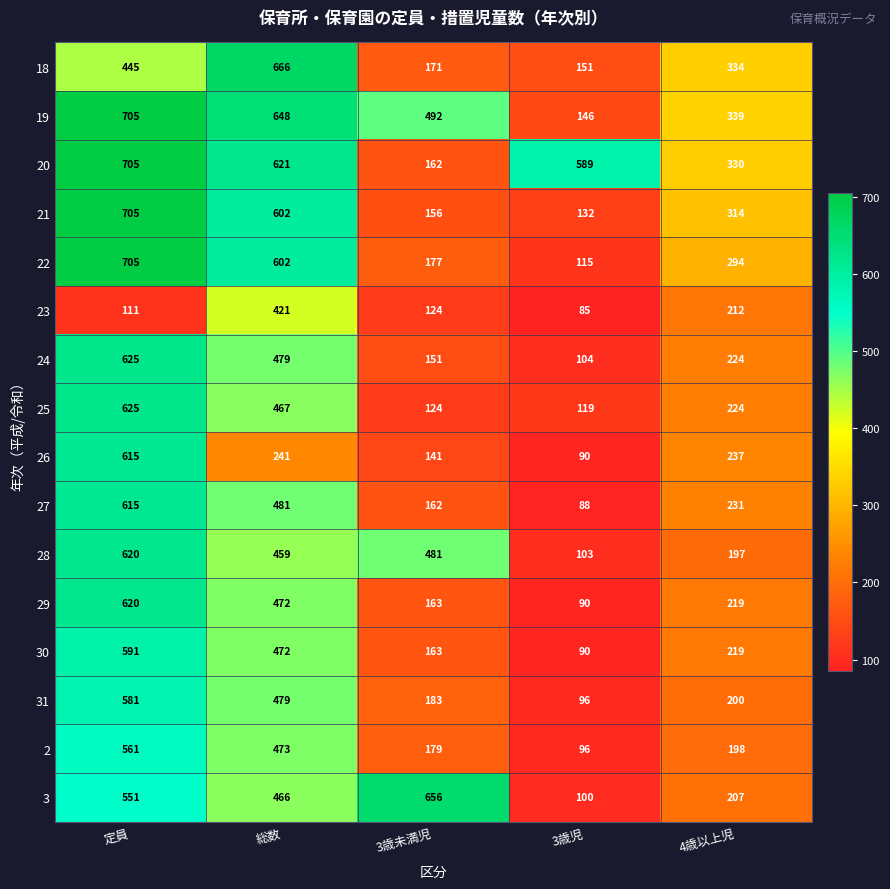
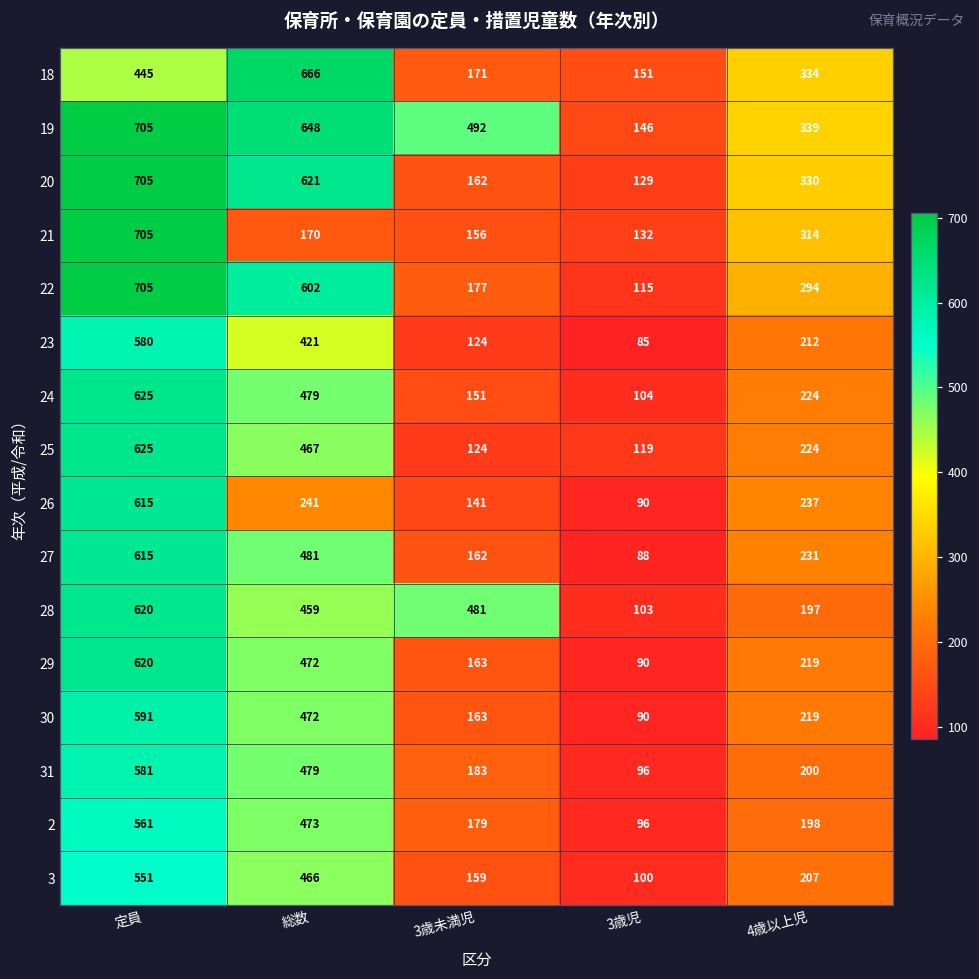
20, 3歳児: 589 -> 129
21, 総数: 602 -> 170
23, 定員: 111 -> 580
3, 3歳未満児: 656 -> 159
